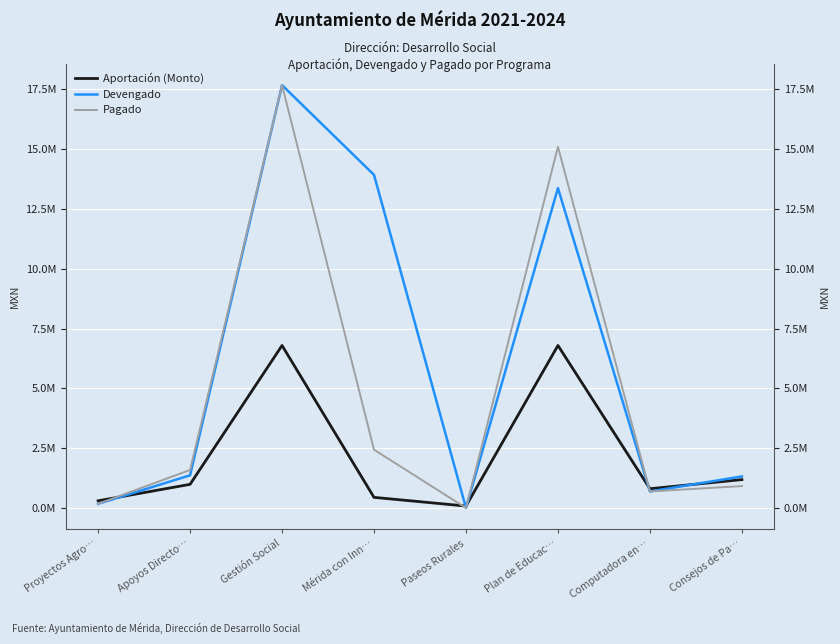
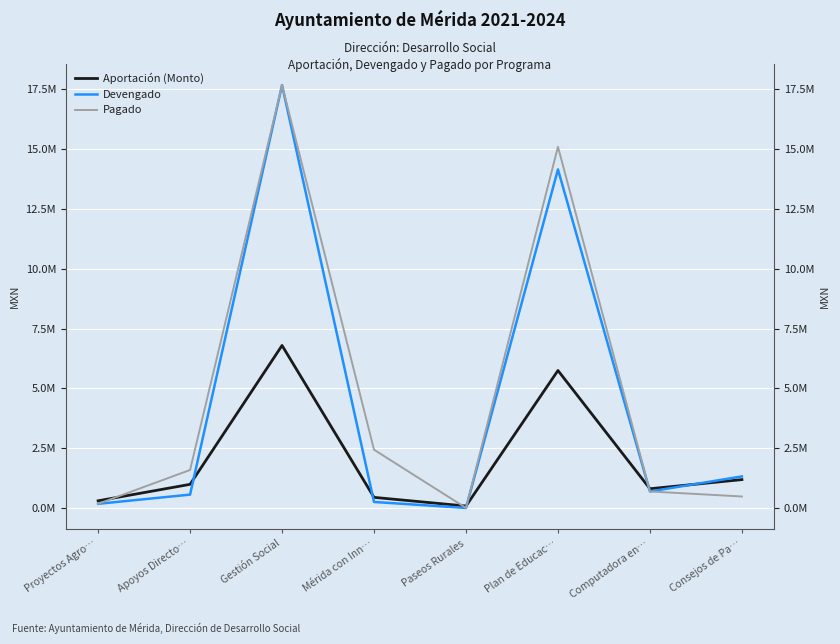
Devengado, Apoyos Directo…: 1400000 -> 600000
Devengado, Mérida con Inn…: 13900000 -> 300000
Aportación (Monto), Plan de Educac…: 6800000 -> 5700000
Devengado, Plan de Educac…: 13400000 -> 14200000
Pagado, Consejos de Pa…: 900000 -> 500000
